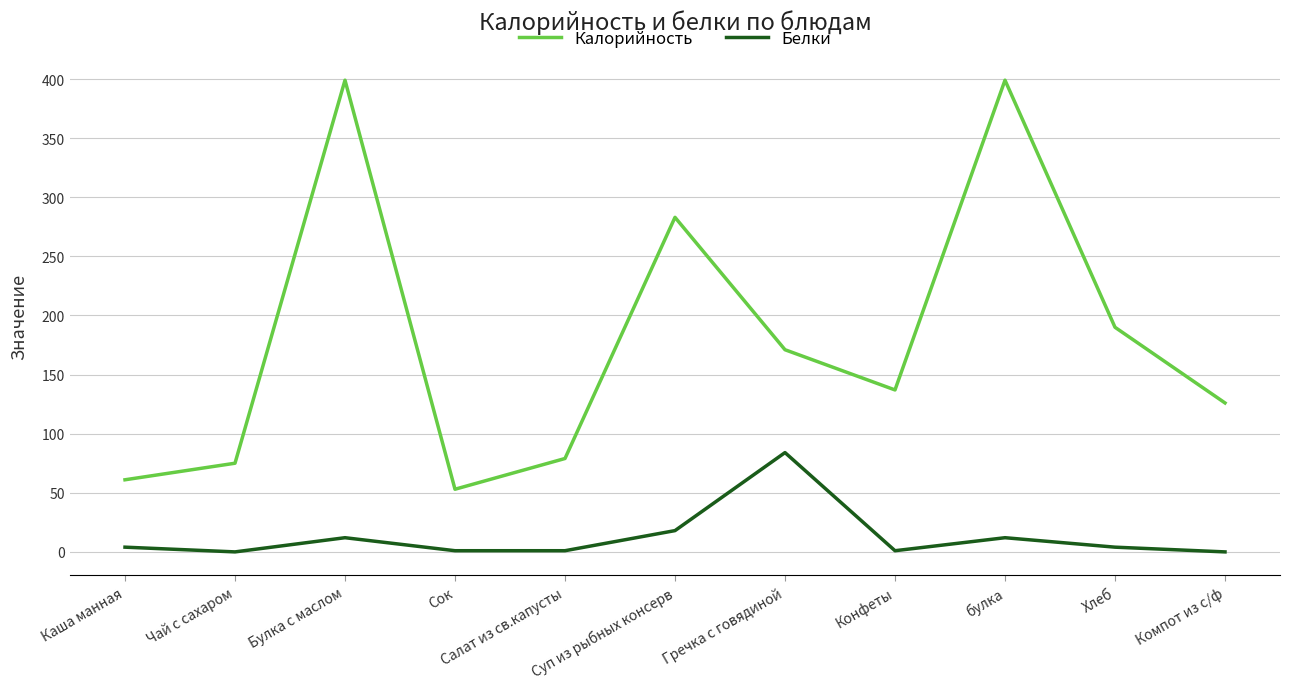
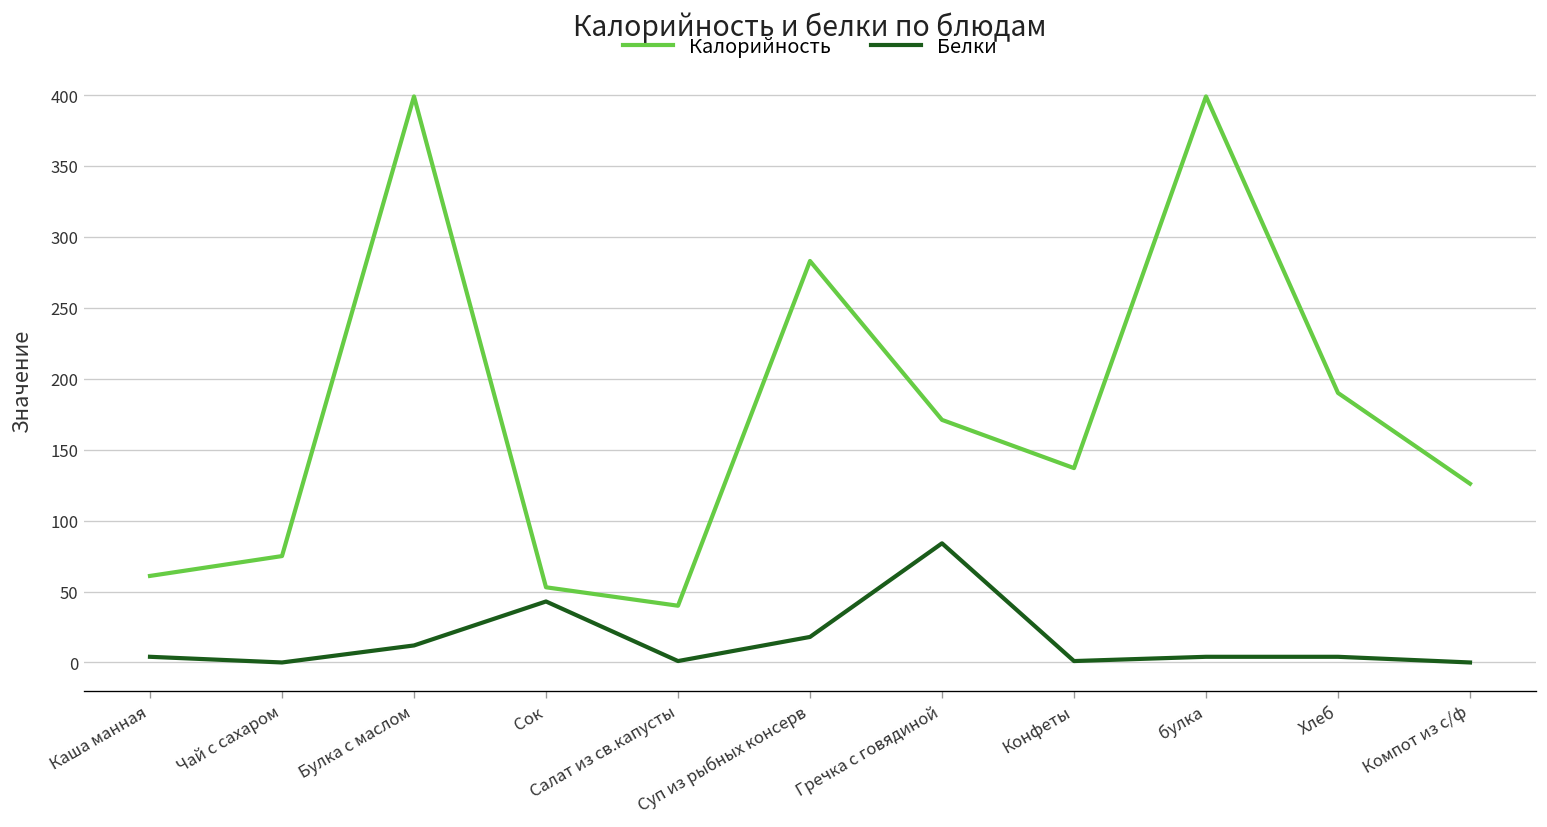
Белки, Сок: 1 -> 43
Калорийность, Салат из св.капусты: 79 -> 40
Белки, булка: 12 -> 4
